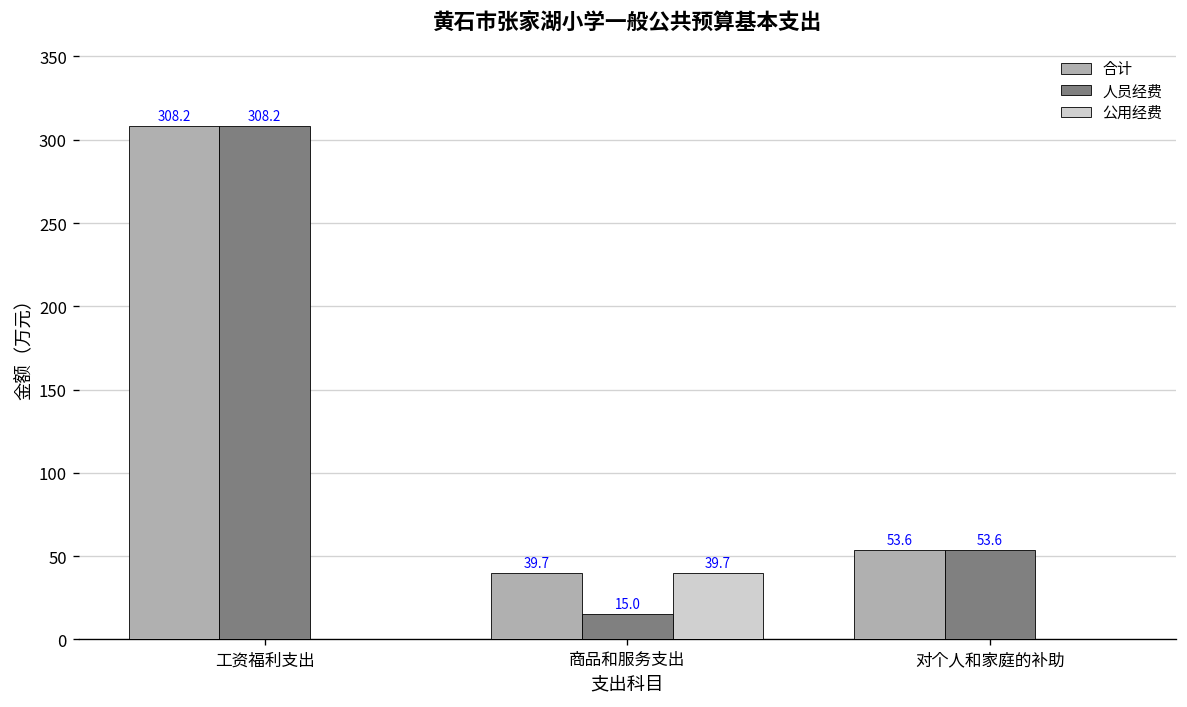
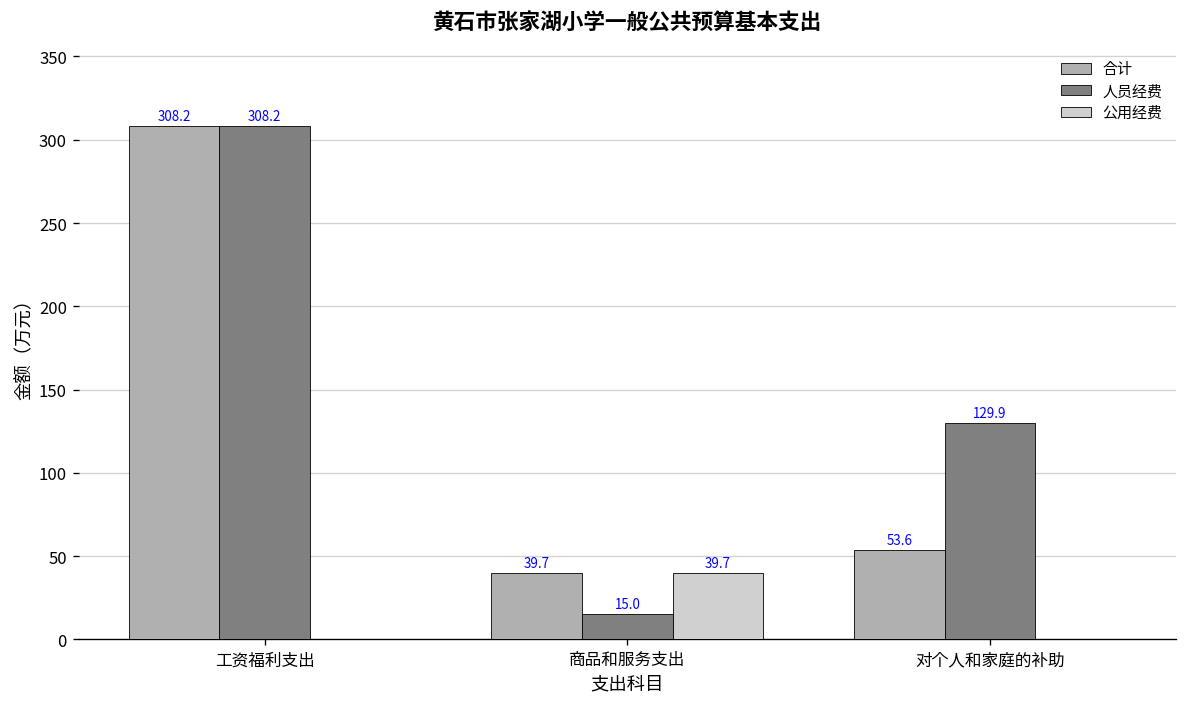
人员经费, 对个人和家庭的补助: 53.6 -> 129.9
